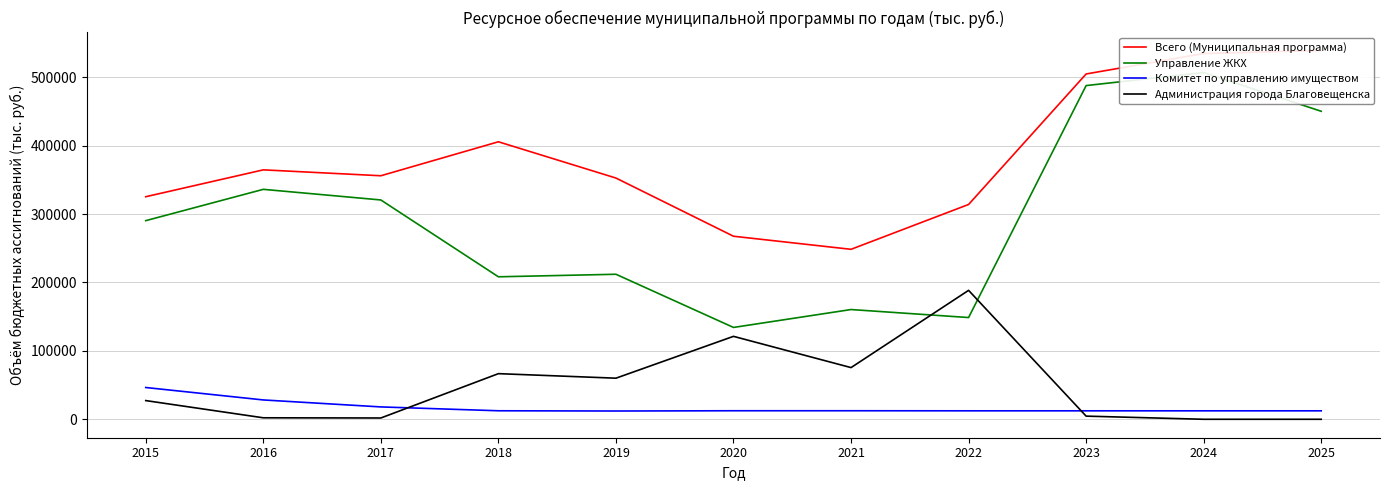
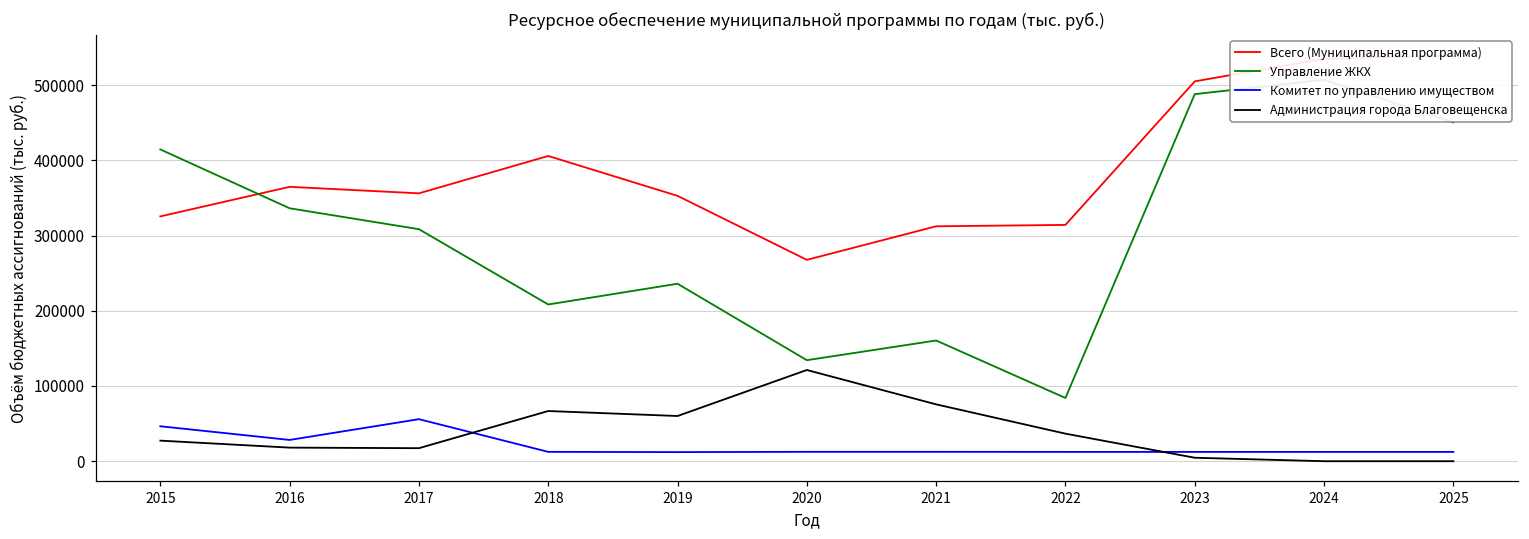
Управление ЖКХ, 2015: 290000 -> 410000
Администрация города Благовещенска, 2016: 0 -> 20000
Управление ЖКХ, 2017: 320000 -> 310000
Комитет по управлению имуществом, 2017: 20000 -> 60000
Администрация города Благовещенска, 2017: 0 -> 20000
Управление ЖКХ, 2019: 210000 -> 240000
Всего (Муниципальная программа), 2021: 250000 -> 310000
Управление ЖКХ, 2022: 150000 -> 80000
Администрация города Благовещенска, 2022: 190000 -> 40000
